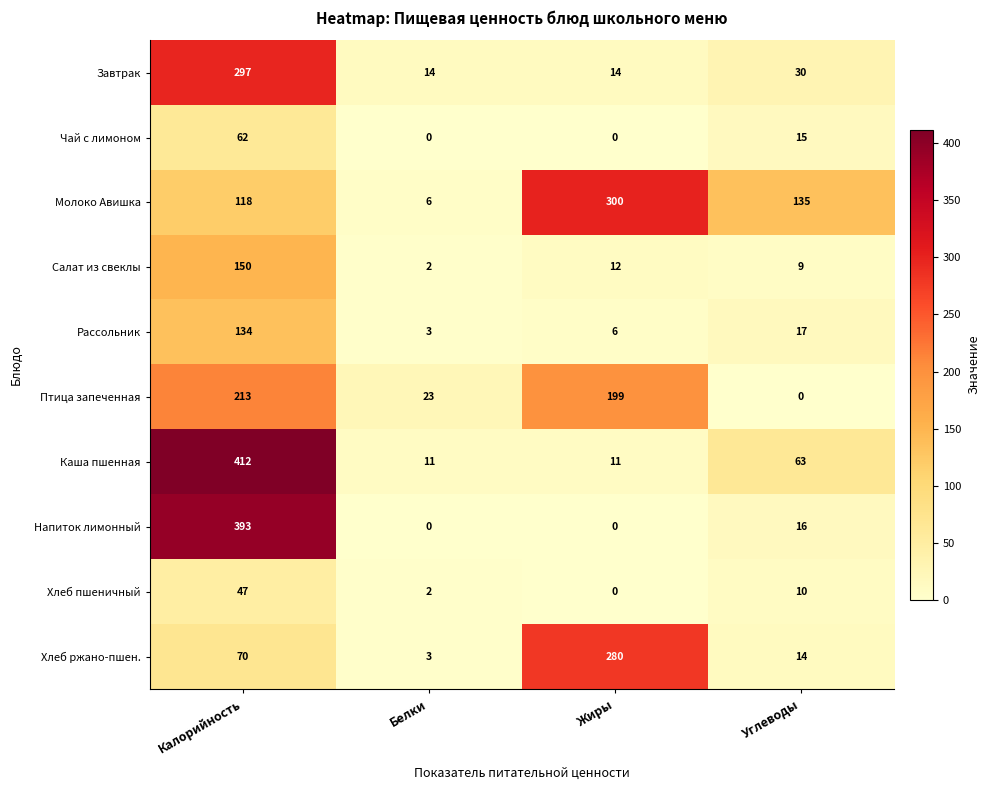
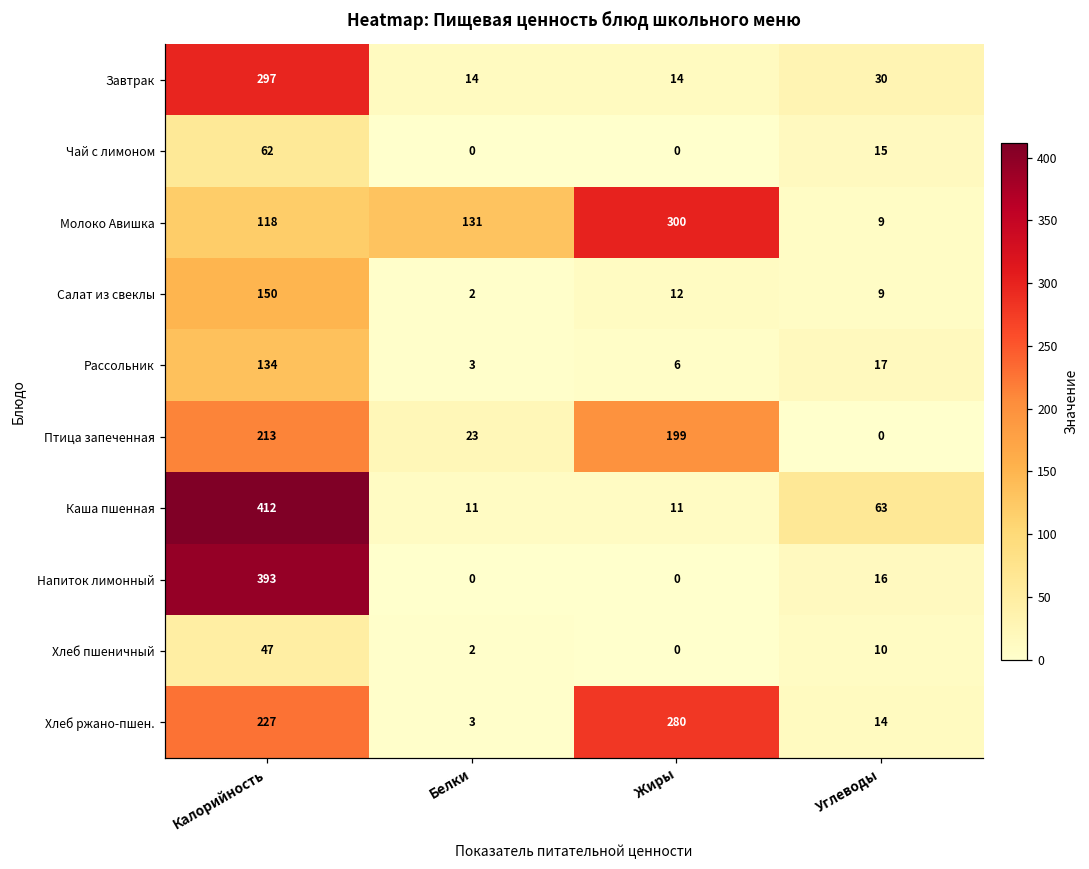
Молоко Авишка, Белки: 6 -> 131
Молоко Авишка, Углеводы: 135 -> 9
Хлеб ржано-пшен., Калорийность: 70 -> 227
